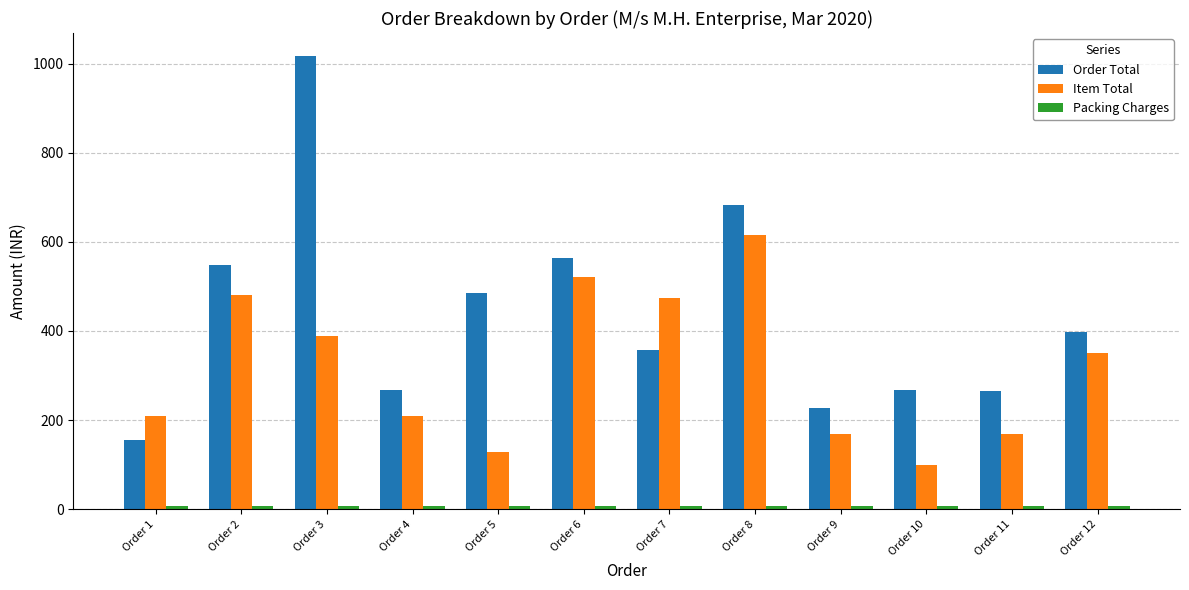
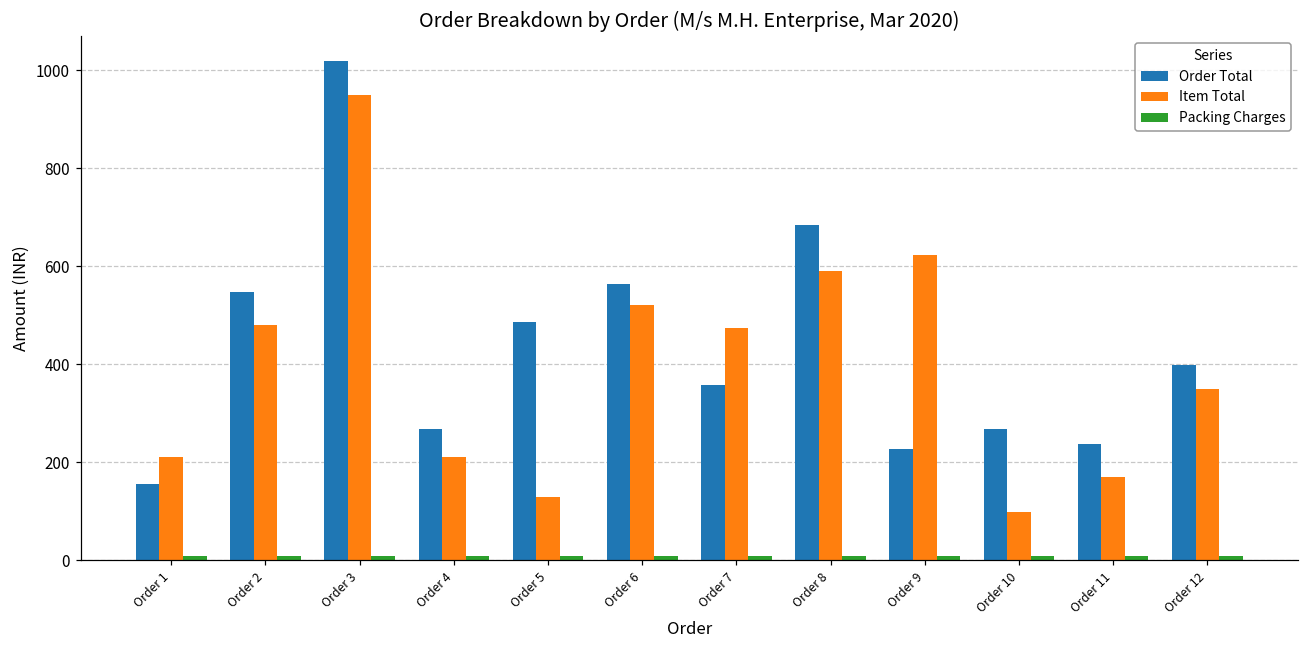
Item Total, Order 3: 390 -> 950
Item Total, Order 8: 620 -> 590
Item Total, Order 9: 170 -> 620
Order Total, Order 11: 270 -> 240
